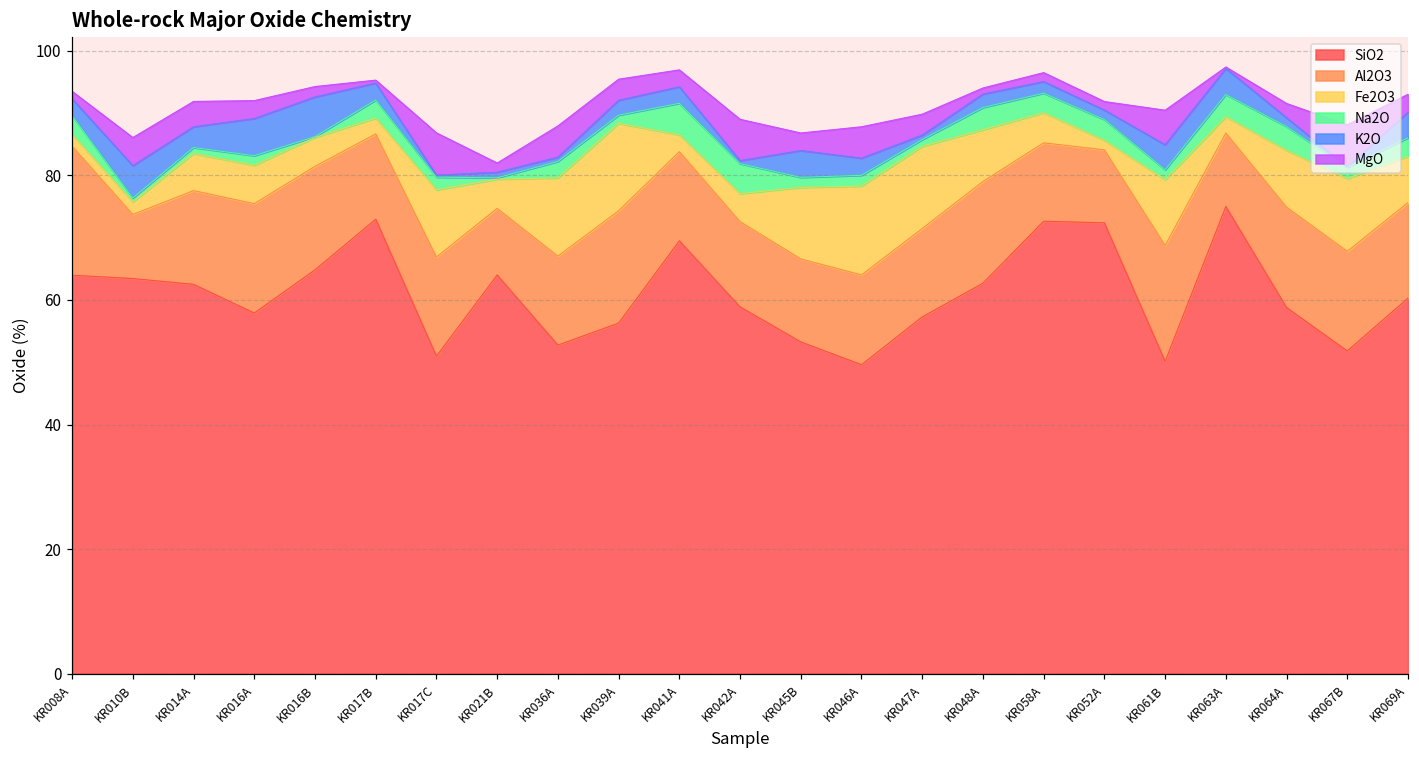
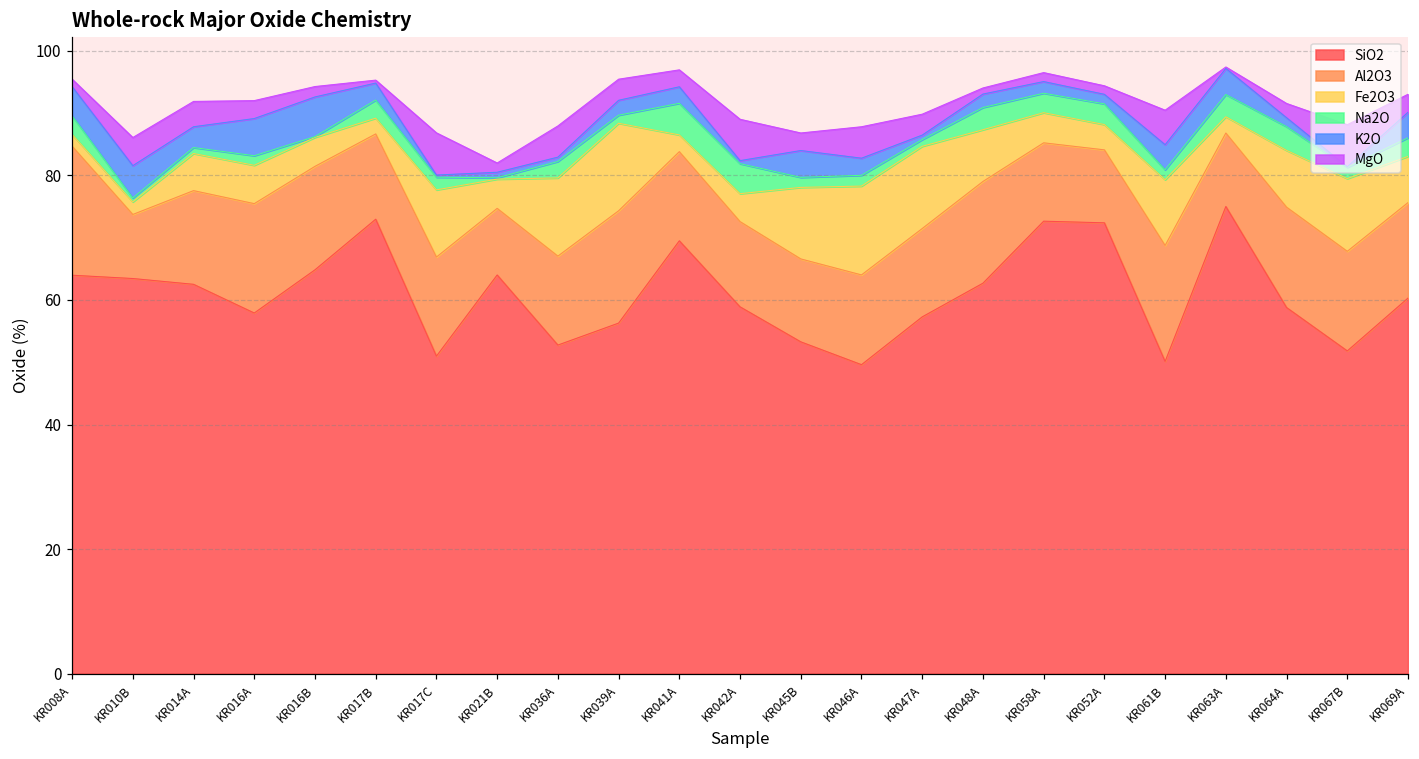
K2O, KR008A: 3 -> 5
Fe2O3, KR052A: 2 -> 4
